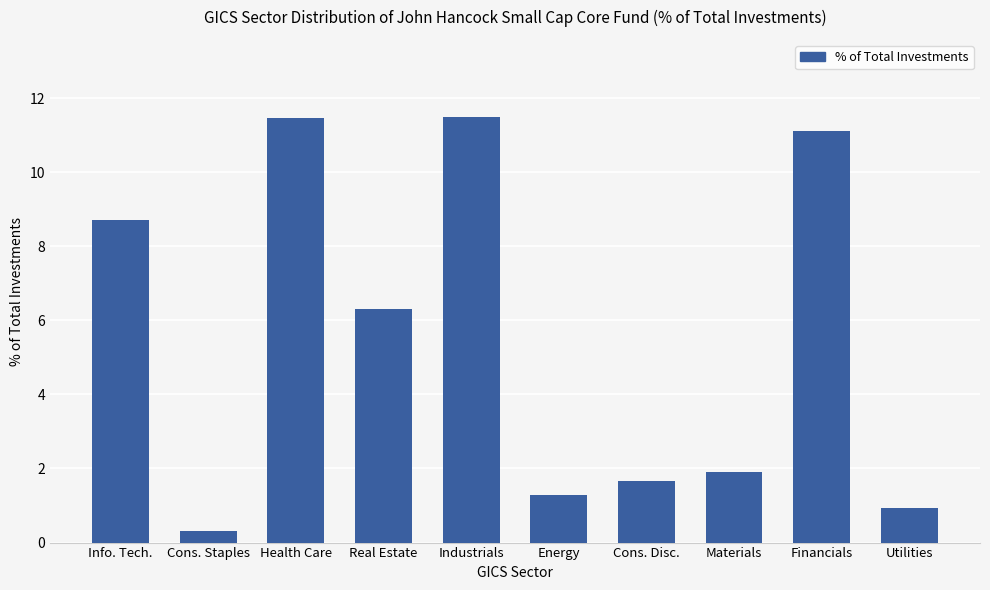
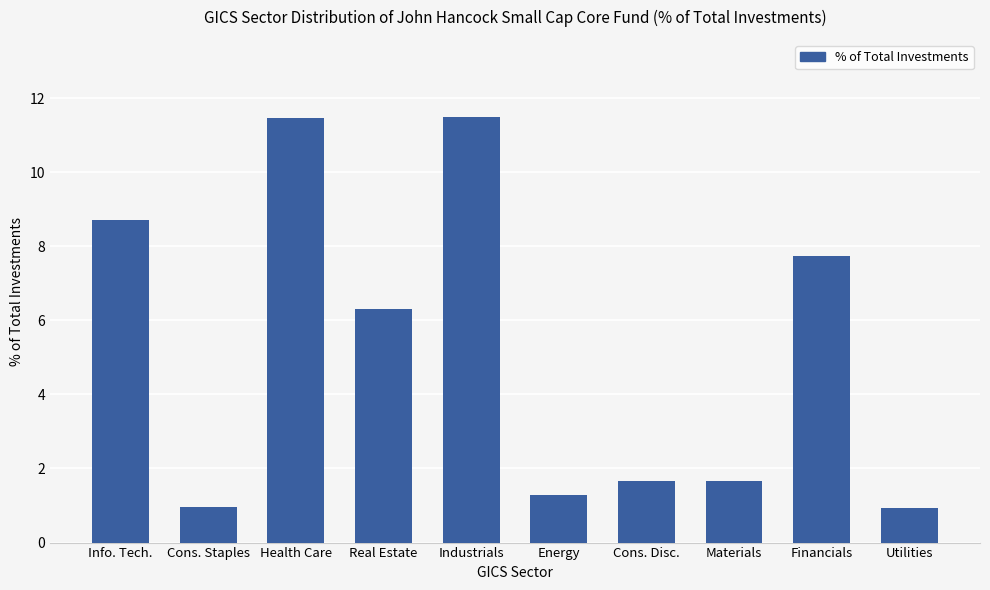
Cons. Staples: 0.3 -> 1.0
Materials: 1.9 -> 1.7
Financials: 11.1 -> 7.7
